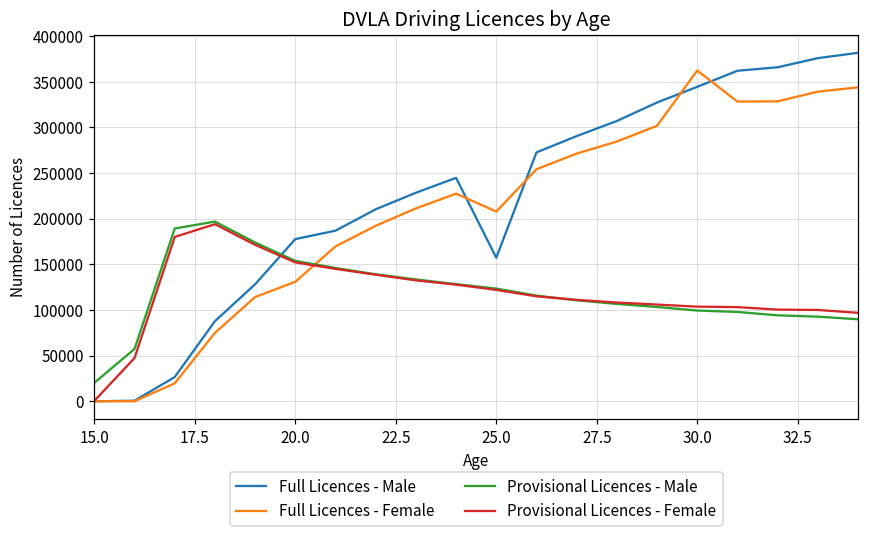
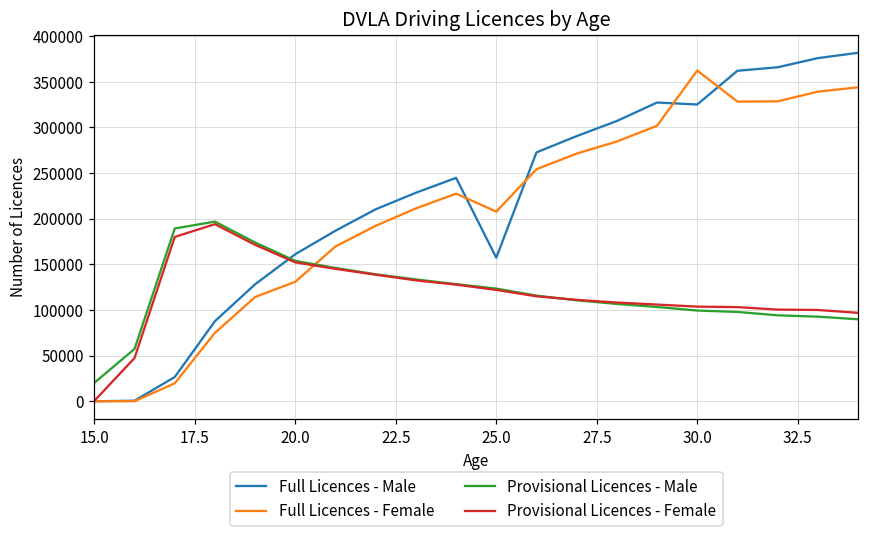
Full Licences - Male, 20.0: 180000 -> 160000
Full Licences - Male, 30.0: 340000 -> 330000
